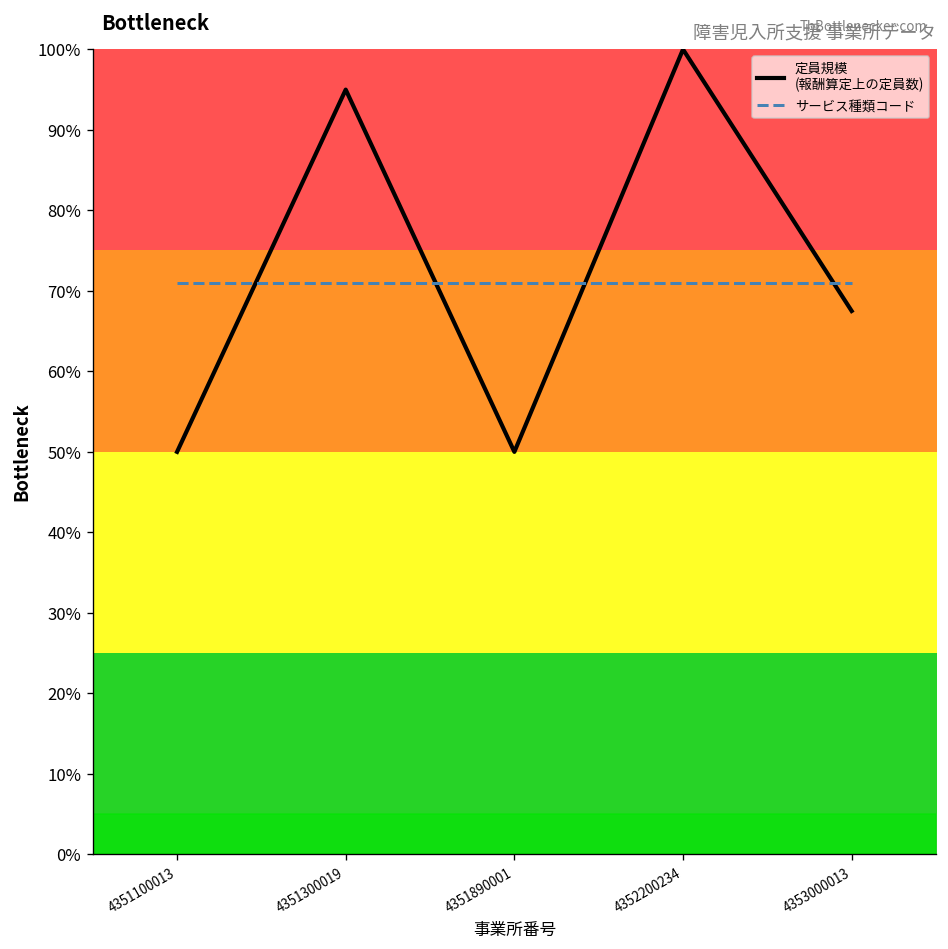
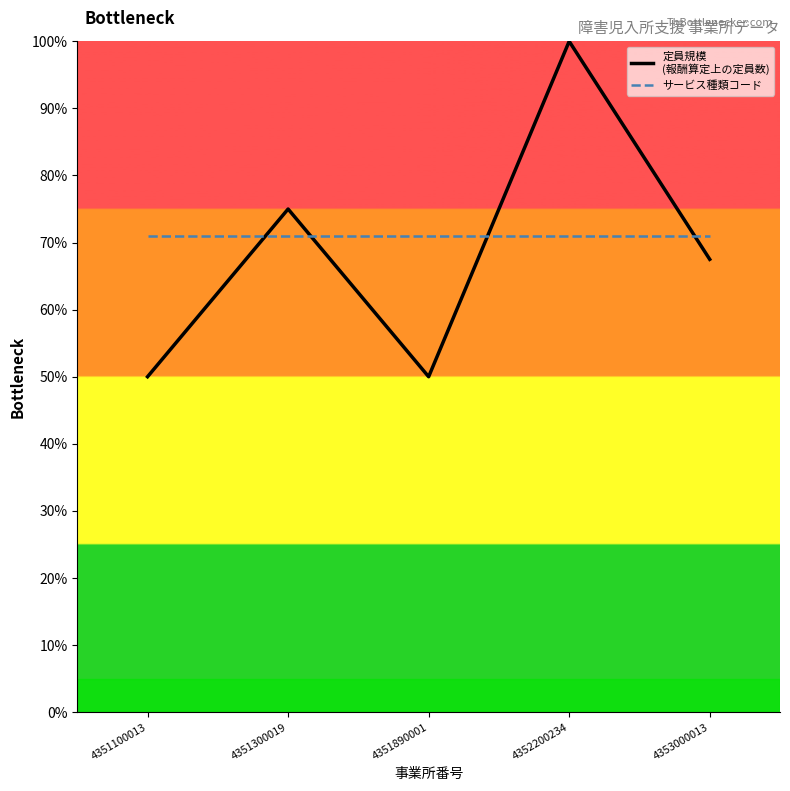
定員規模 (報酬算定上の定員数), 4351300019: 95% -> 75%
